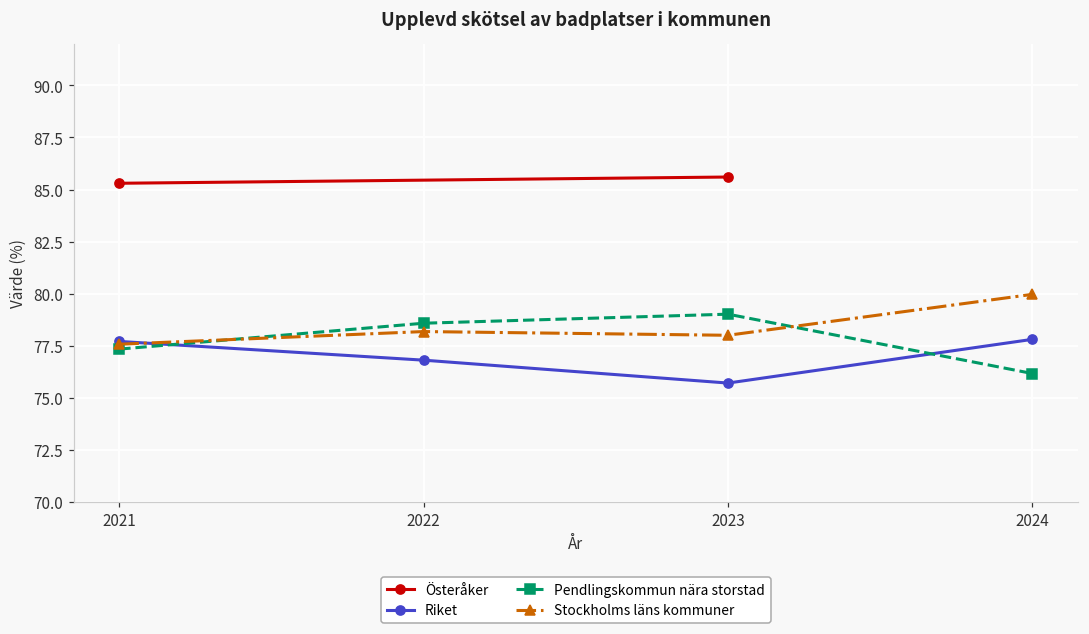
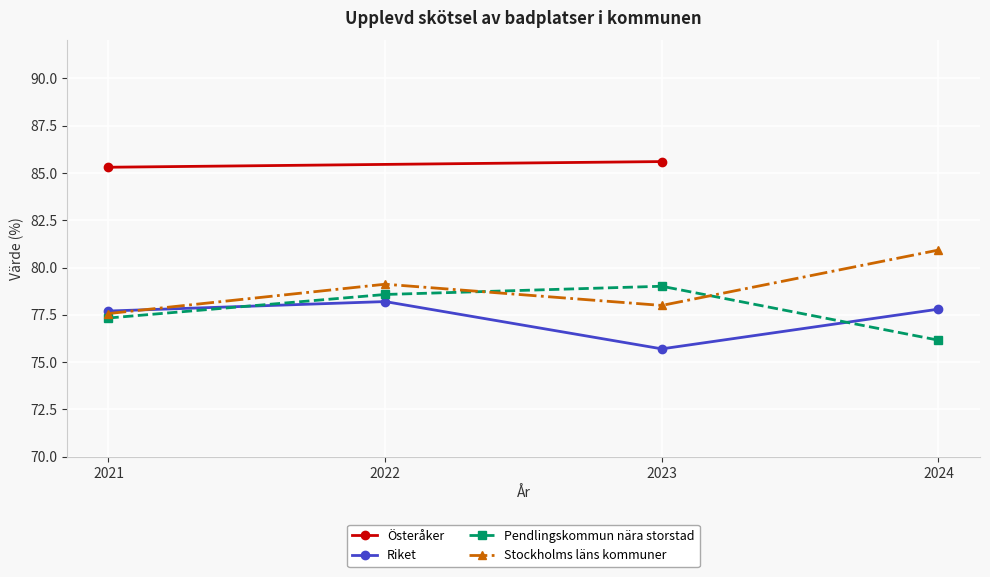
Riket, 2022: 76.8 -> 78.2
Stockholms läns kommuner, 2022: 78.2 -> 79.1
Stockholms läns kommuner, 2024: 80.0 -> 80.9
